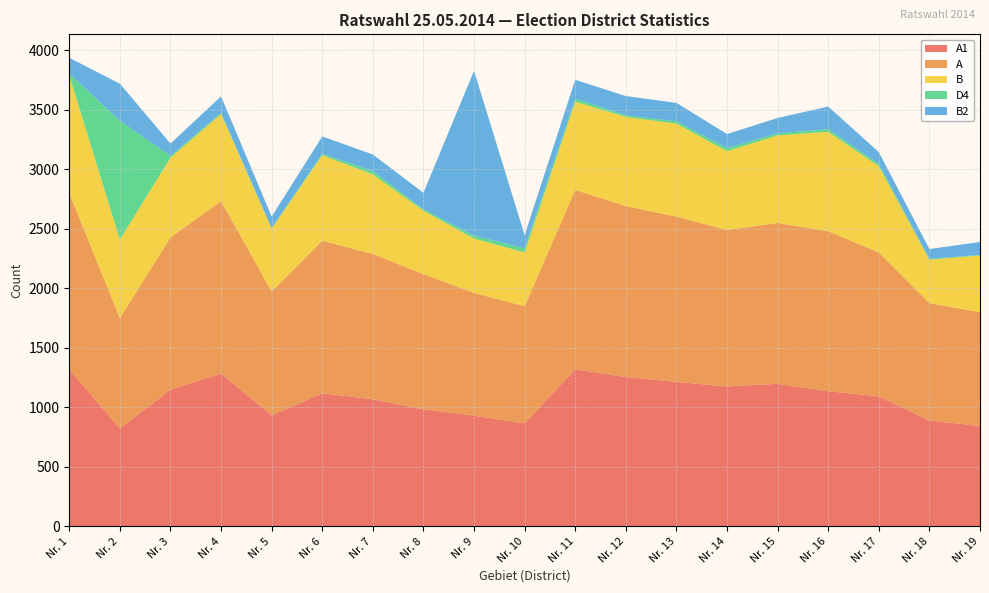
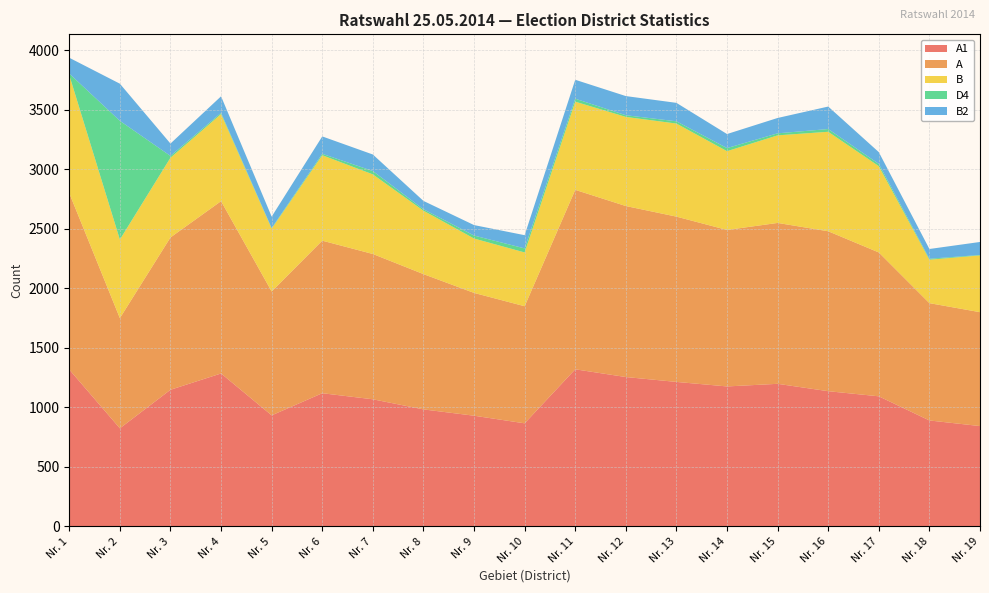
B2, Nr. 8: 140 -> 70
B2, Nr. 9: 1390 -> 90
